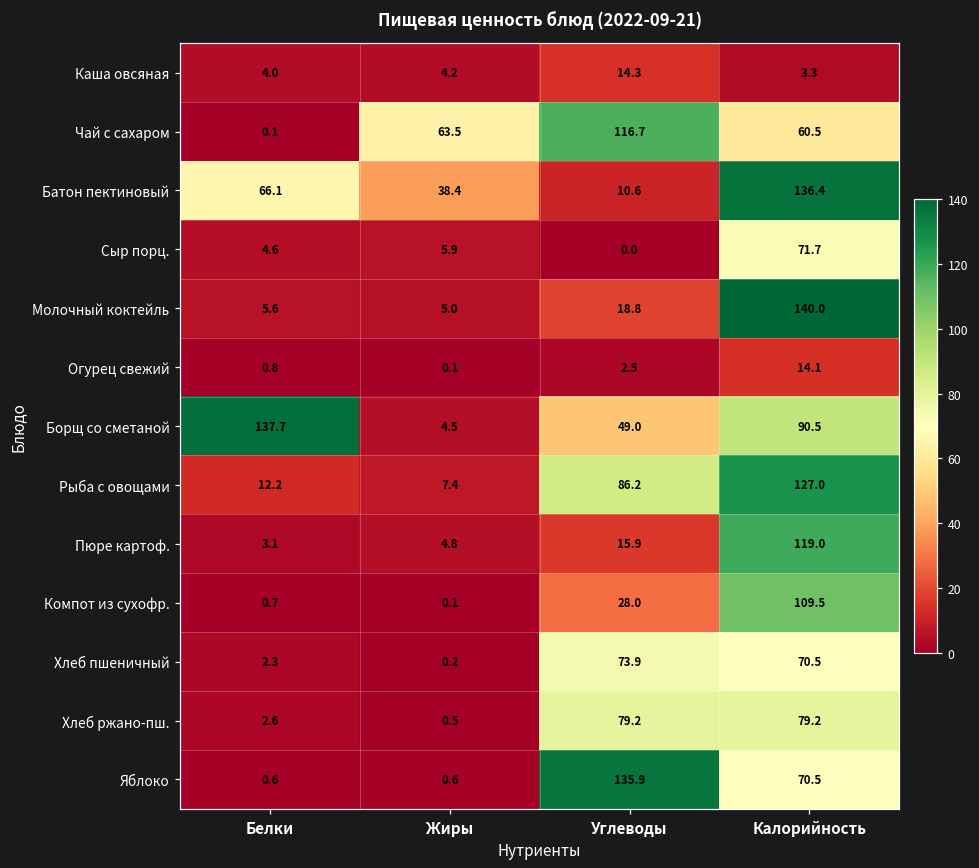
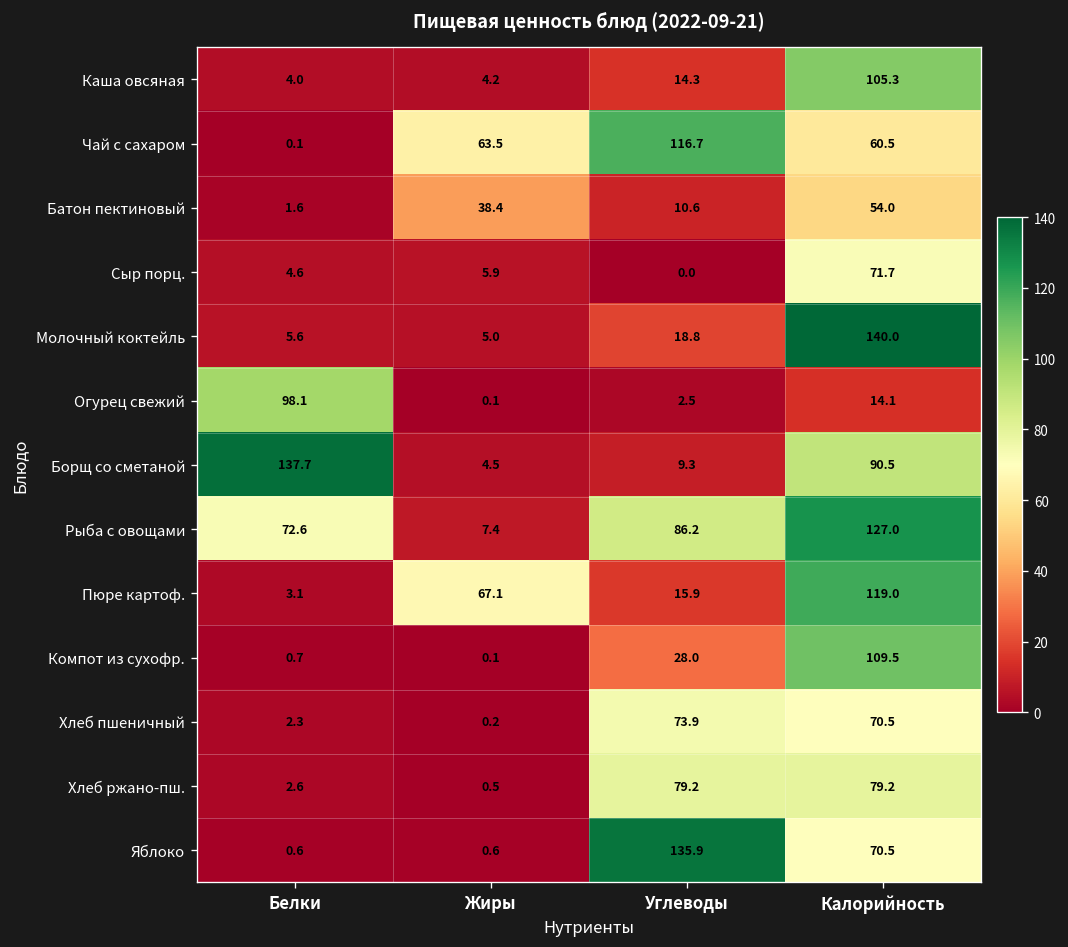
Каша овсяная, Калорийность: 3.3 -> 105.3
Батон пектиновый, Белки: 66.1 -> 1.6
Батон пектиновый, Калорийность: 136.4 -> 54.0
Огурец свежий, Белки: 0.8 -> 98.1
Борщ со сметаной, Углеводы: 49.0 -> 9.3
Рыба с овощами, Белки: 12.2 -> 72.6
Пюре картоф., Жиры: 4.8 -> 67.1
